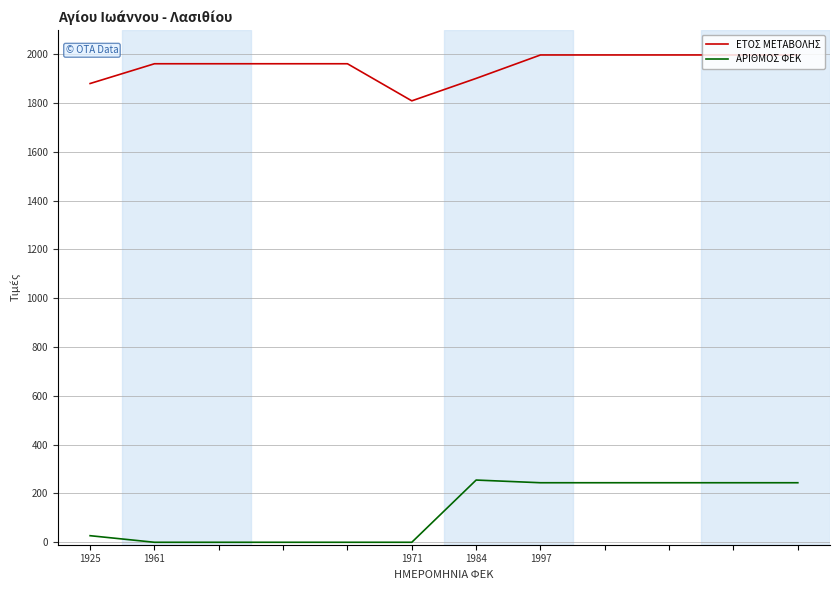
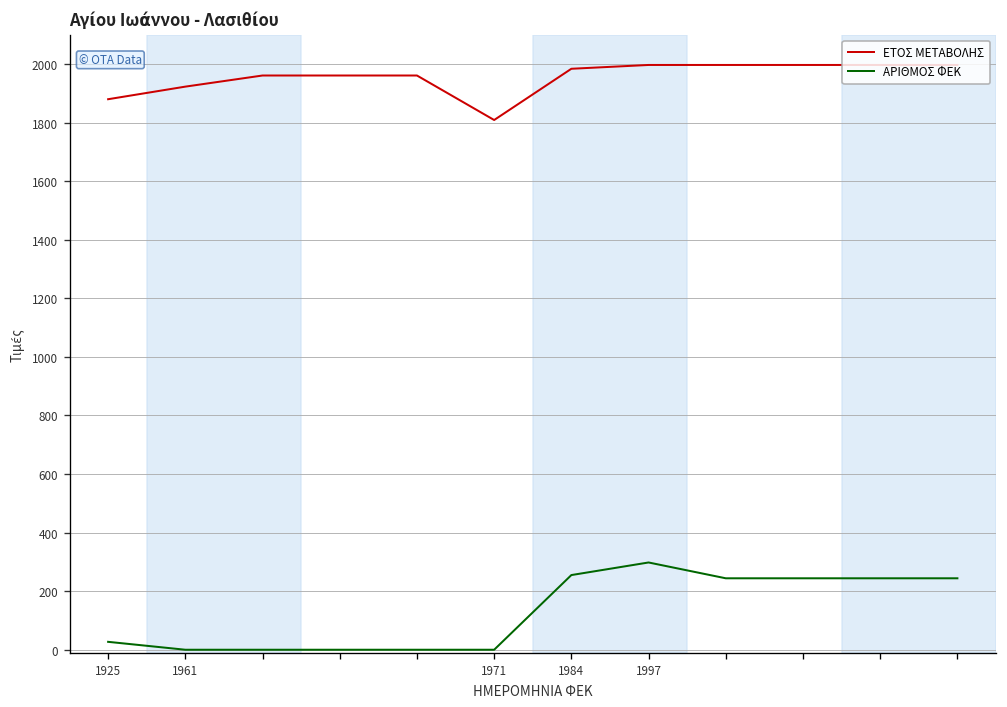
ΕΤΟΣ ΜΕΤΑΒΟΛΗΣ, 1961: 1960 -> 1920
ΕΤΟΣ ΜΕΤΑΒΟΛΗΣ, 1984: 1900 -> 1980
ΑΡΙΘΜΟΣ ΦΕΚ, 1997: 240 -> 300
